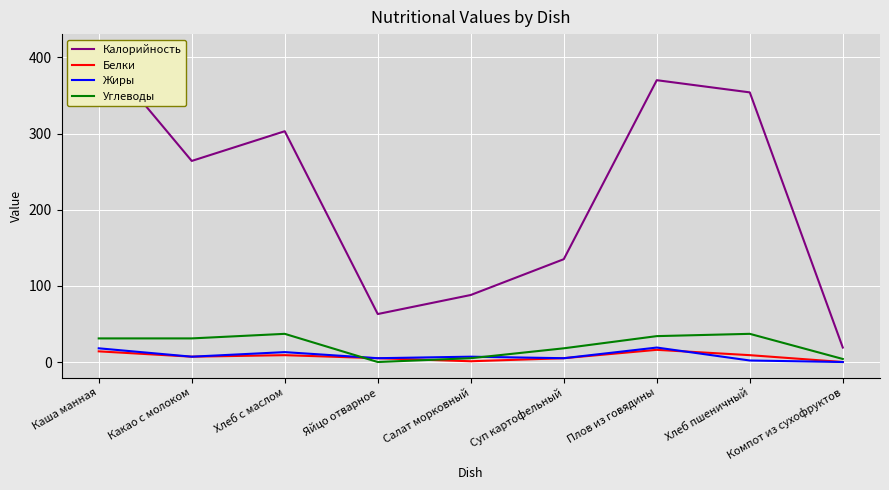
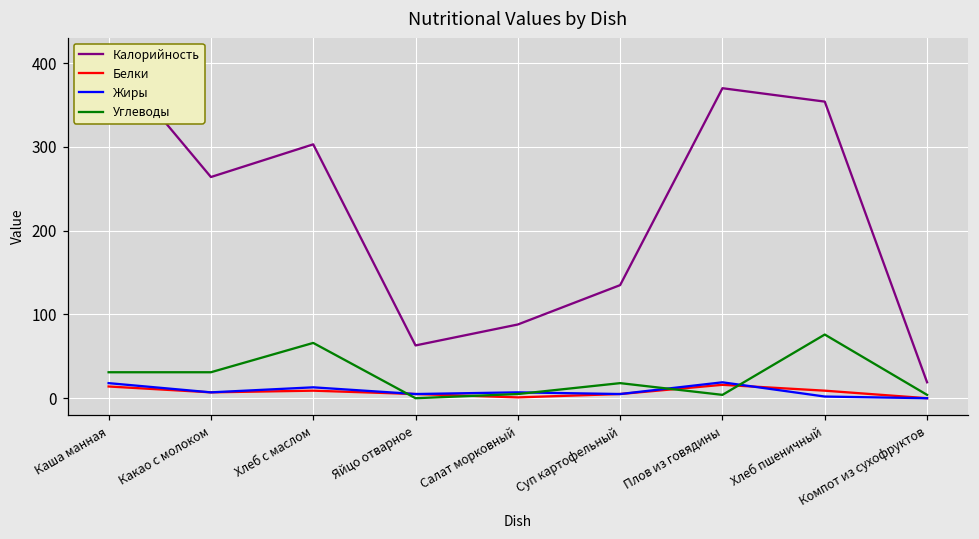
Углеводы, Хлеб с маслом: 40 -> 70
Углеводы, Плов из говядины: 30 -> 0
Углеводы, Хлеб пшеничный: 40 -> 80
